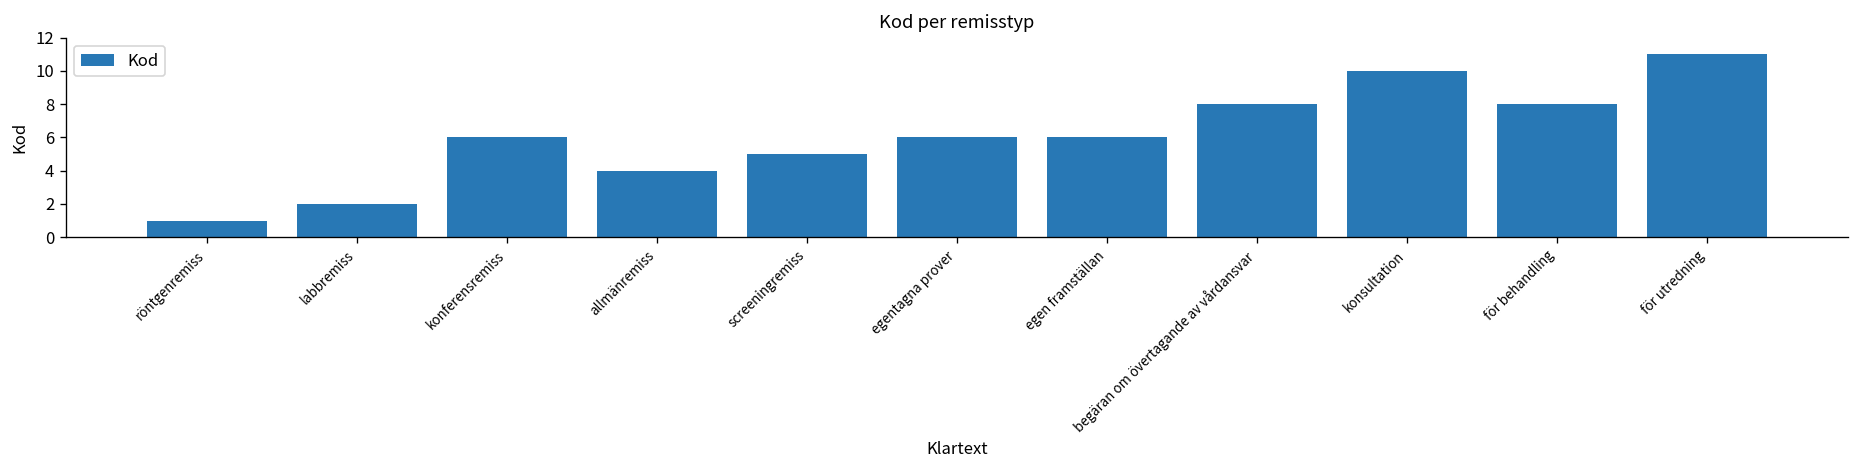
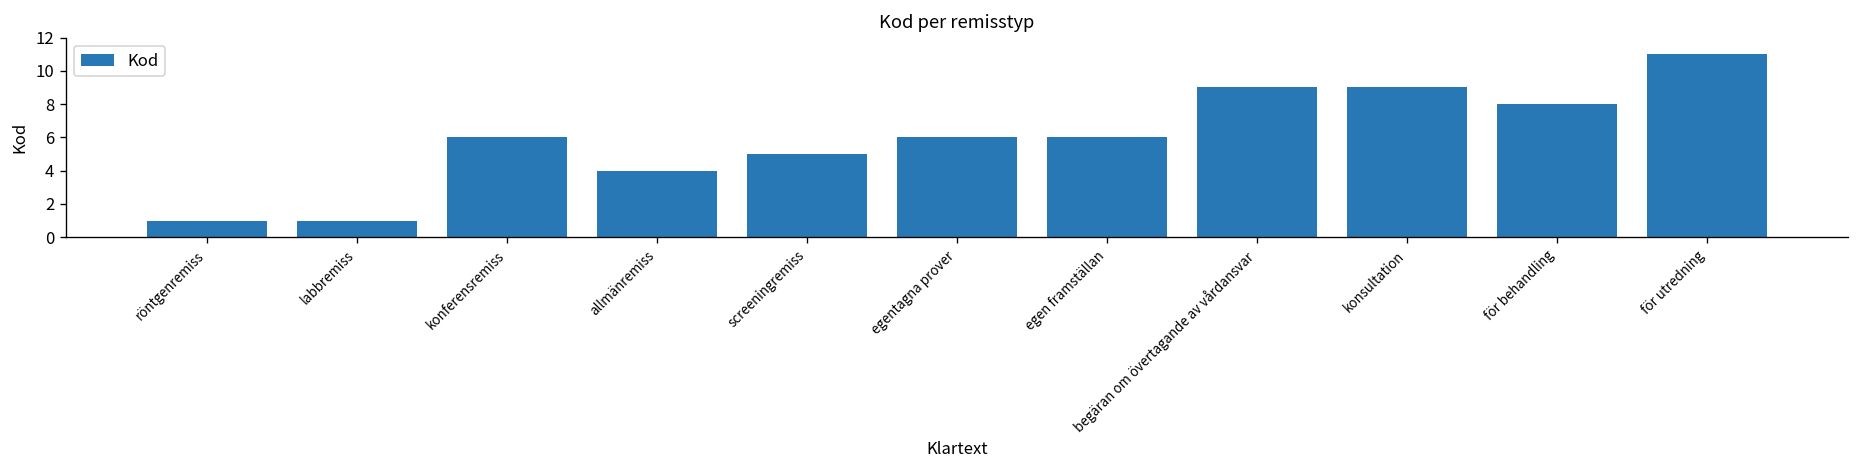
labbremiss: 2 -> 1
begäran om övertagande av vårdansvar: 8 -> 9
konsultation: 10 -> 9
